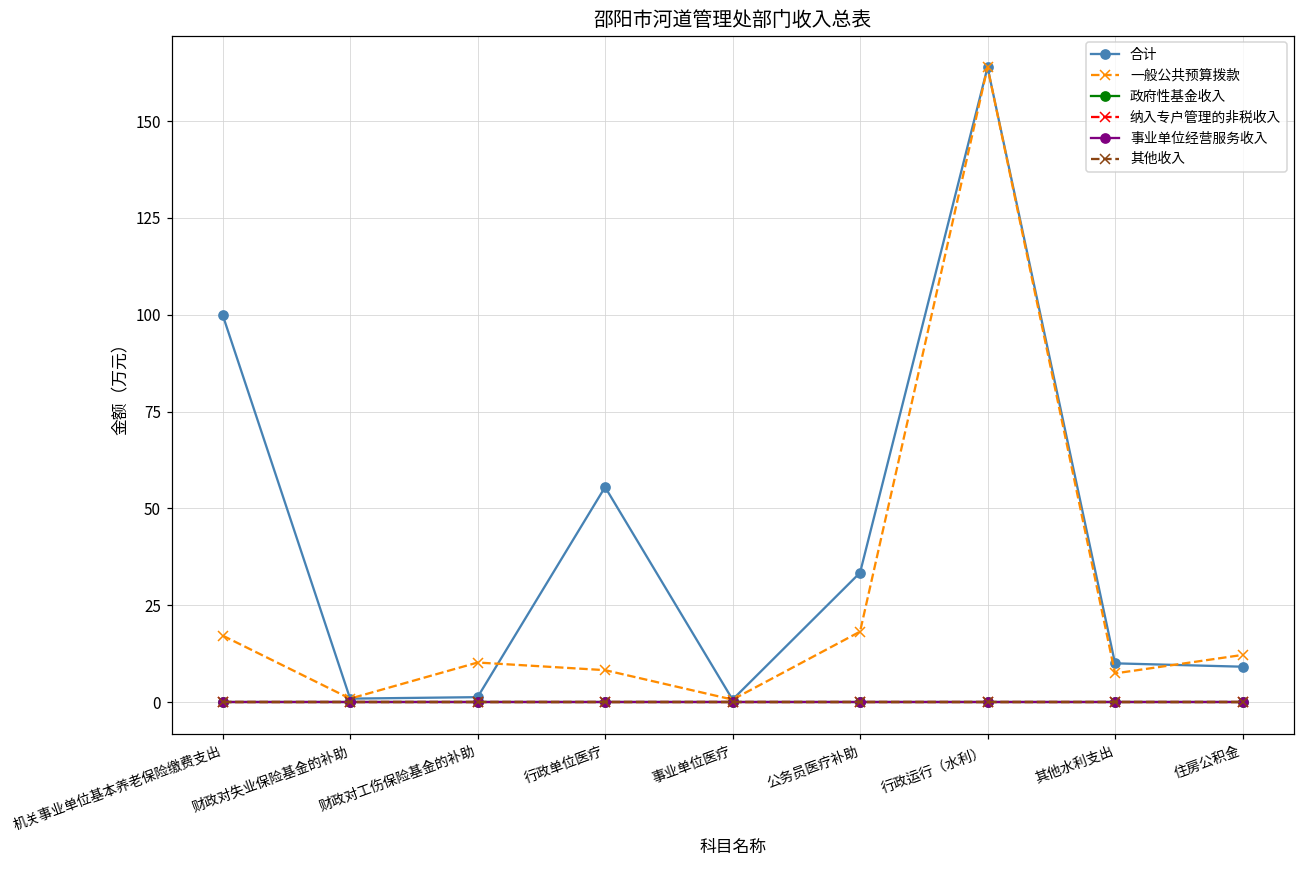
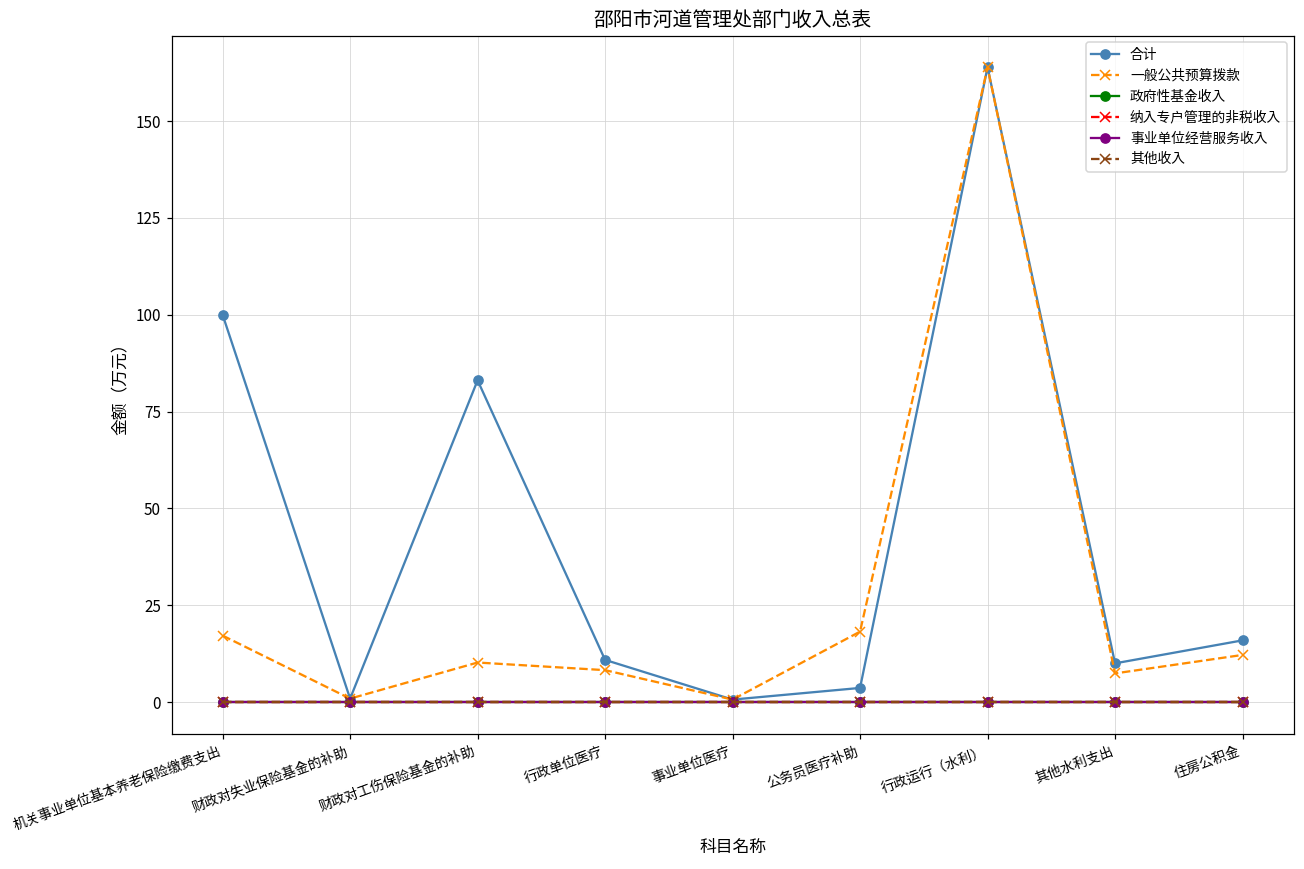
合计, 财政对工伤保险基金的补助: 1 -> 83
合计, 行政单位医疗: 56 -> 11
合计, 公务员医疗补助: 33 -> 4
合计, 住房公积金: 9 -> 16
